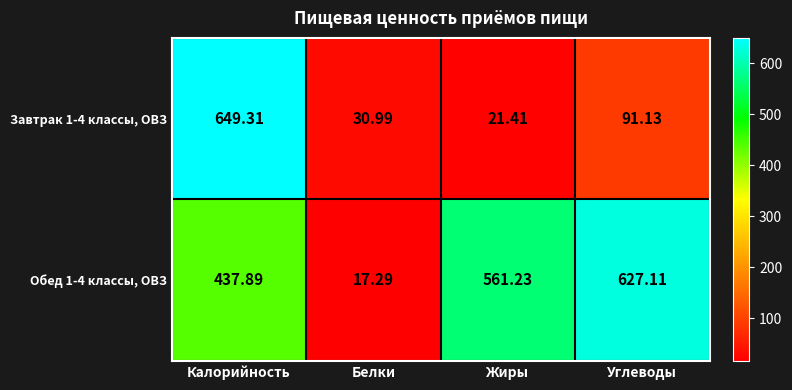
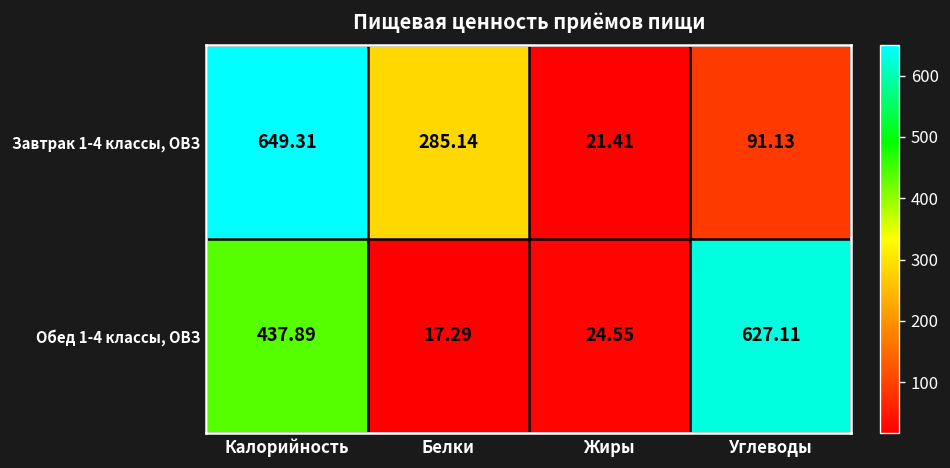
Завтрак 1-4 классы, ОВЗ, Белки: 30.99 -> 285.14
Обед 1-4 классы, ОВЗ, Жиры: 561.23 -> 24.55
